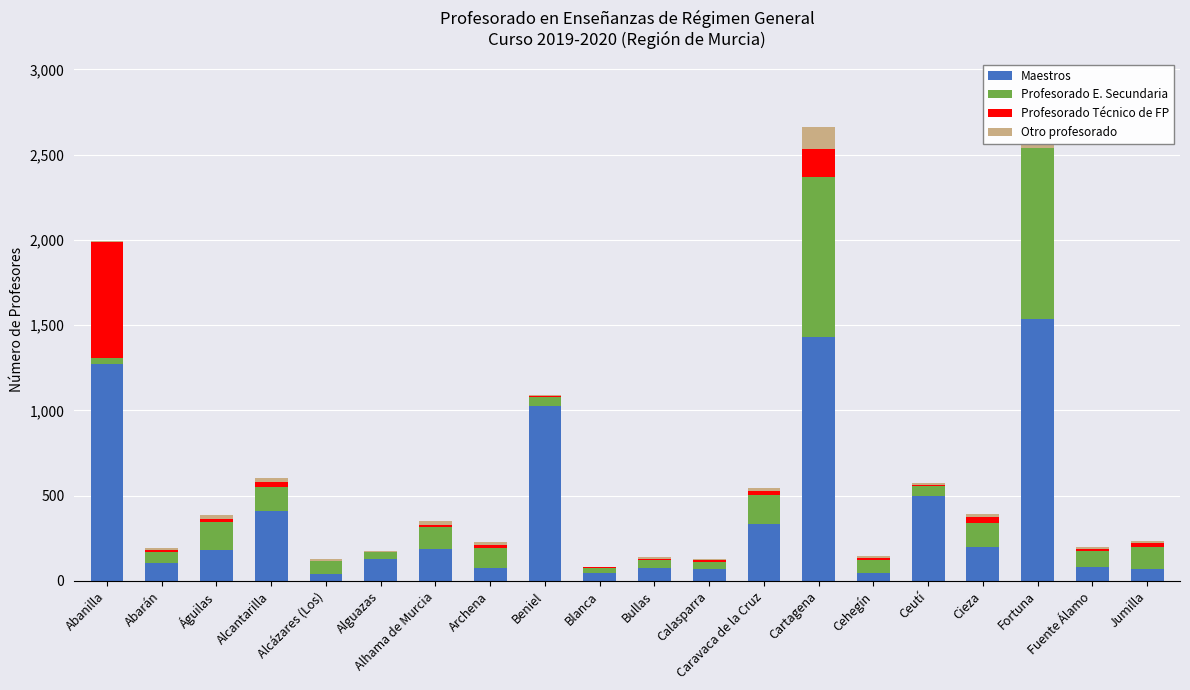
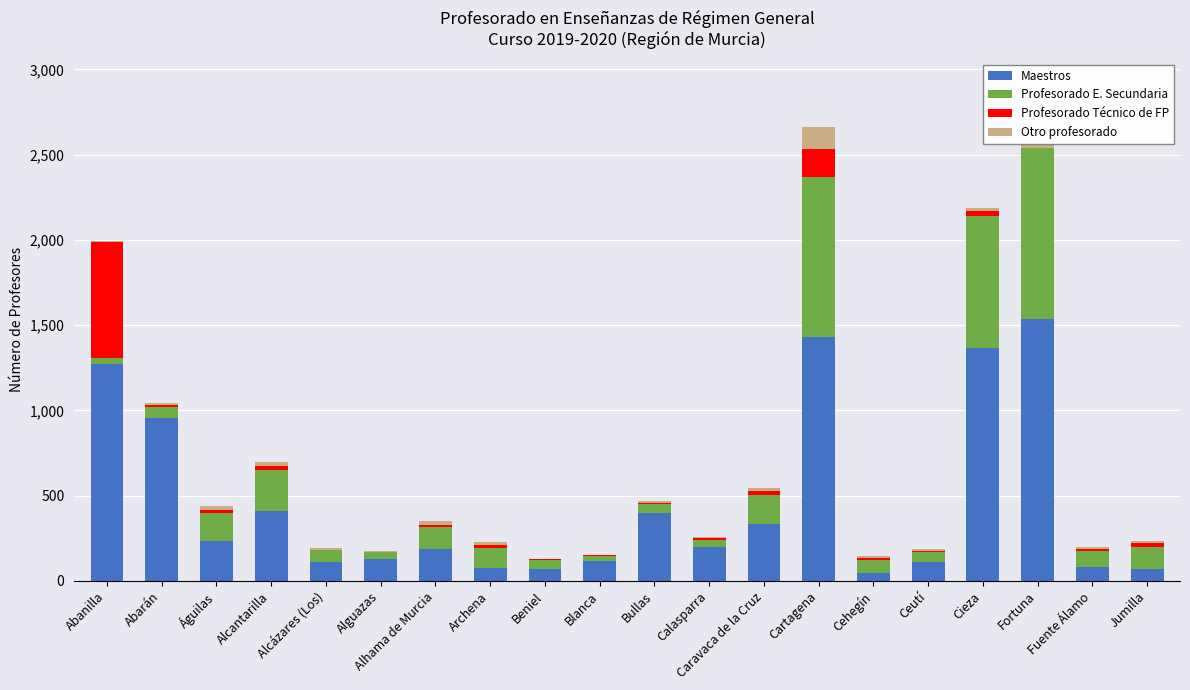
Maestros, Abarán: 100 -> 950
Maestros, Águilas: 180 -> 230
Profesorado E. Secundaria, Alcantarilla: 140 -> 240
Maestros, Alcázares (Los): 40 -> 110
Maestros, Beniel: 1,030 -> 70
Maestros, Blanca: 50 -> 120
Maestros, Bullas: 70 -> 400
Maestros, Calasparra: 70 -> 200
Maestros, Ceutí: 500 -> 110
Maestros, Cieza: 200 -> 1,360
Profesorado E. Secundaria, Cieza: 140 -> 780
